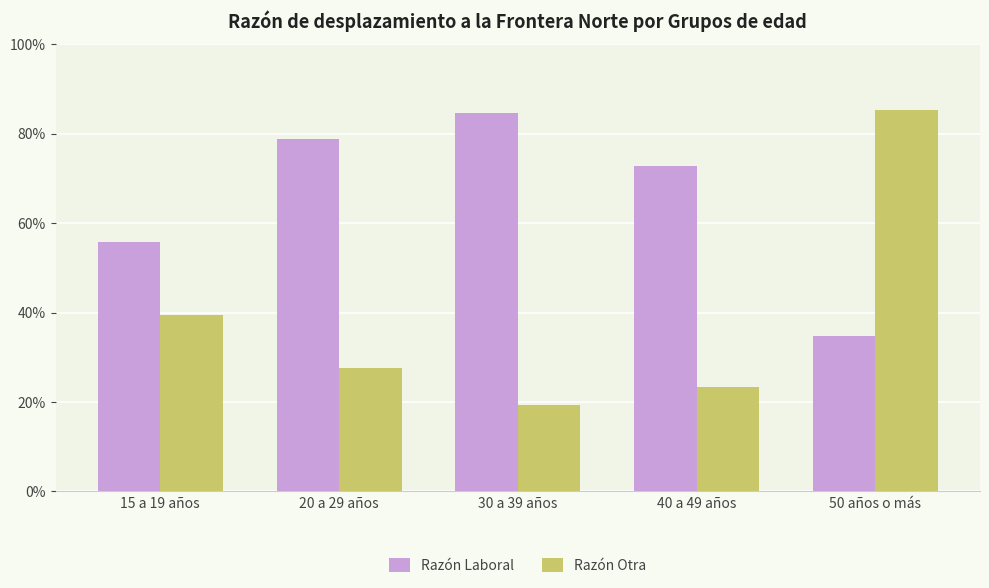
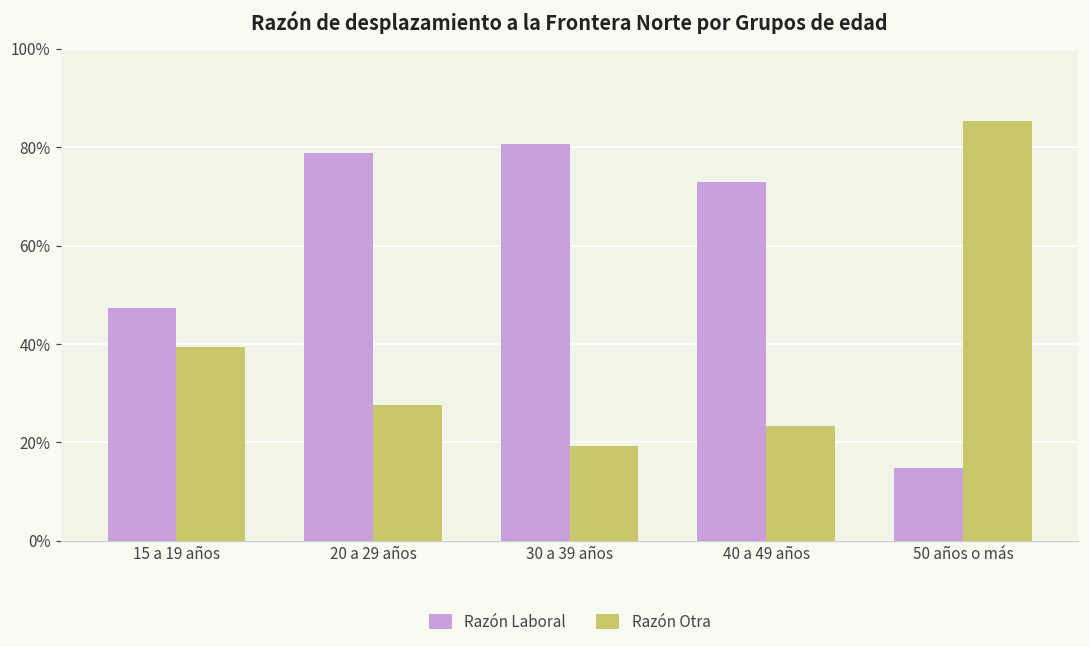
Razón Laboral, 15 a 19 años: 56% -> 47%
Razón Laboral, 30 a 39 años: 85% -> 81%
Razón Laboral, 50 años o más: 35% -> 15%
